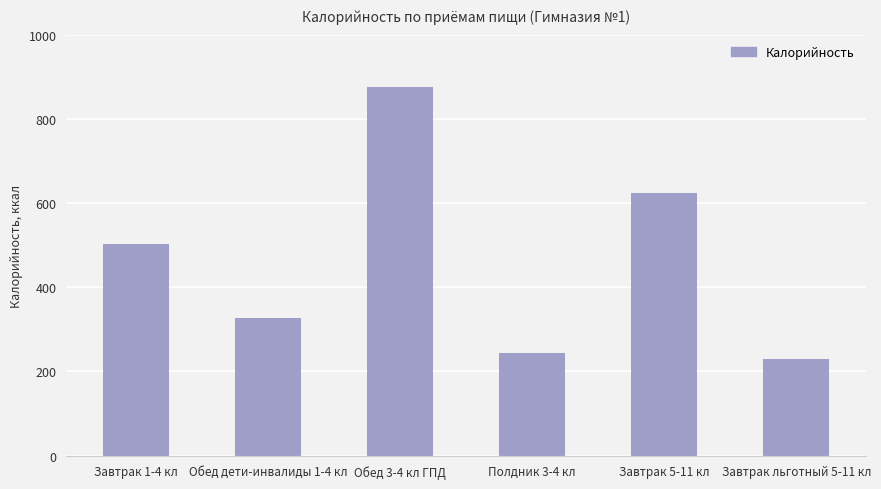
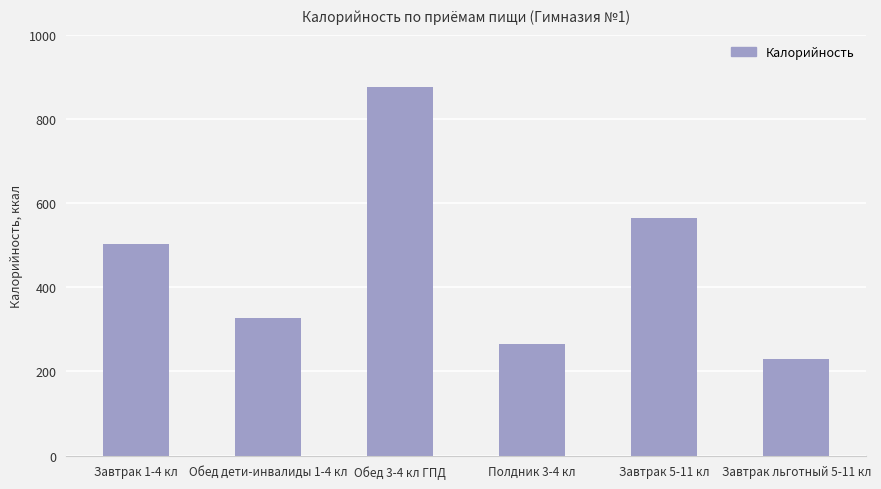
Полдник 3-4 кл: 240 -> 260
Завтрак 5-11 кл: 620 -> 560
